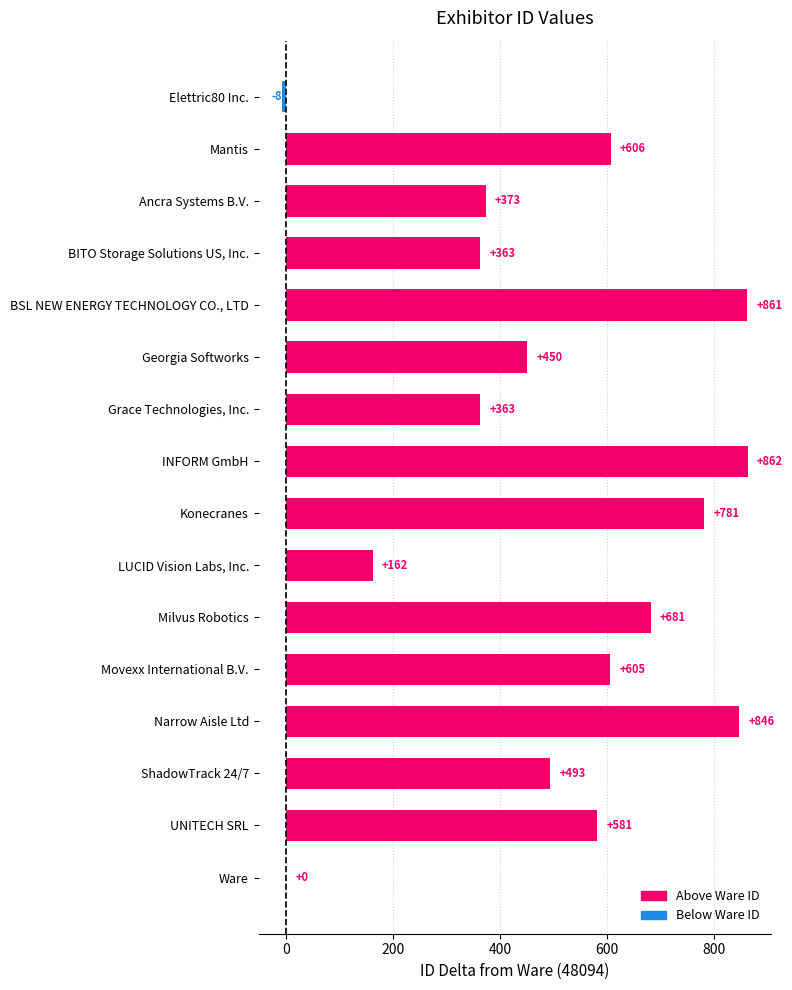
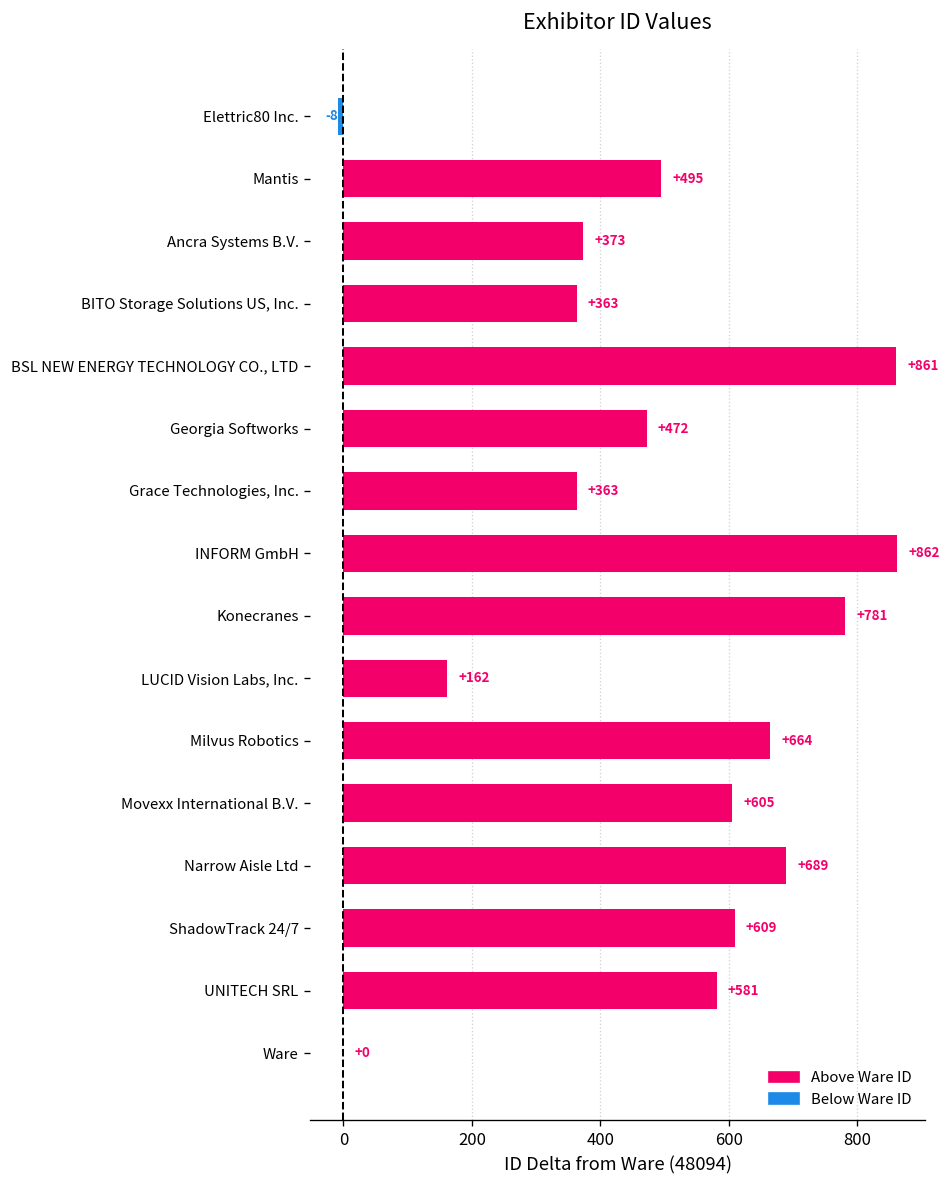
Mantis: +606 -> +495
Georgia Softworks: +450 -> +472
Milvus Robotics: +681 -> +664
Narrow Aisle Ltd: +846 -> +689
ShadowTrack 24/7: +493 -> +609
